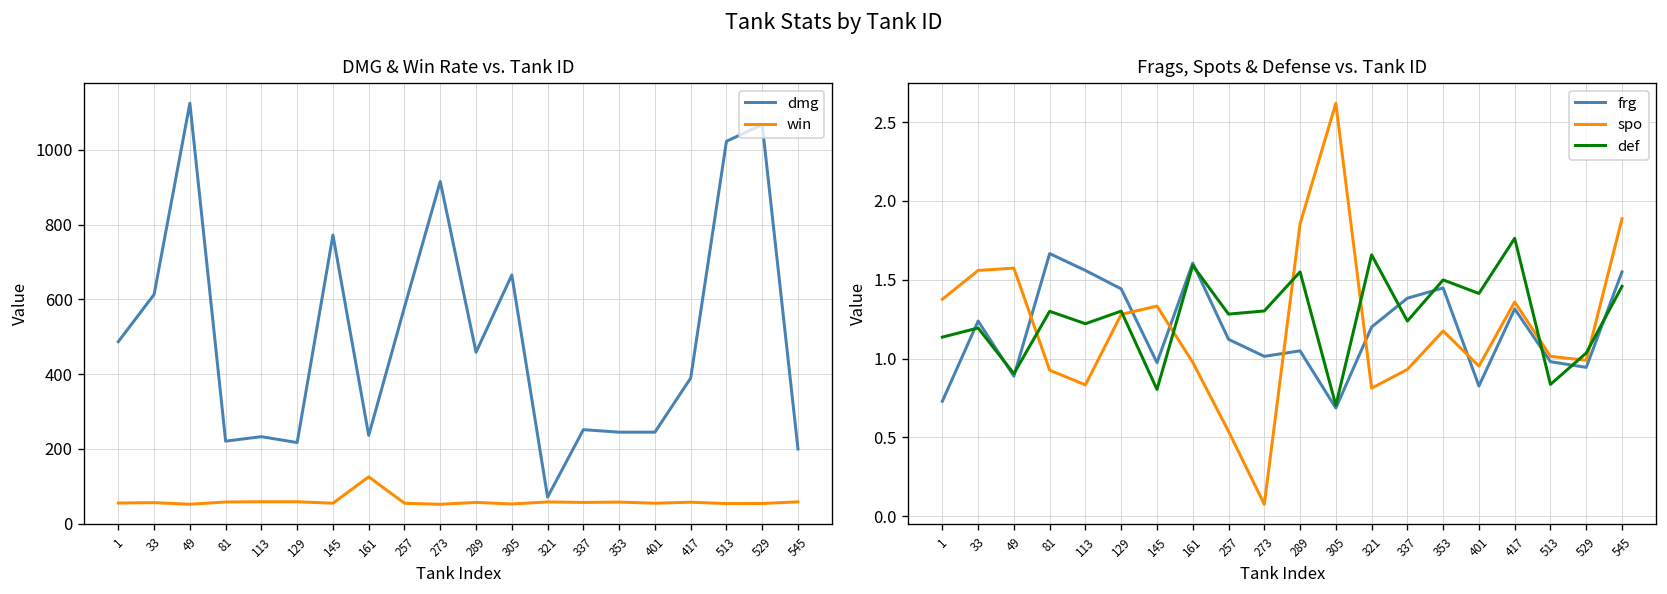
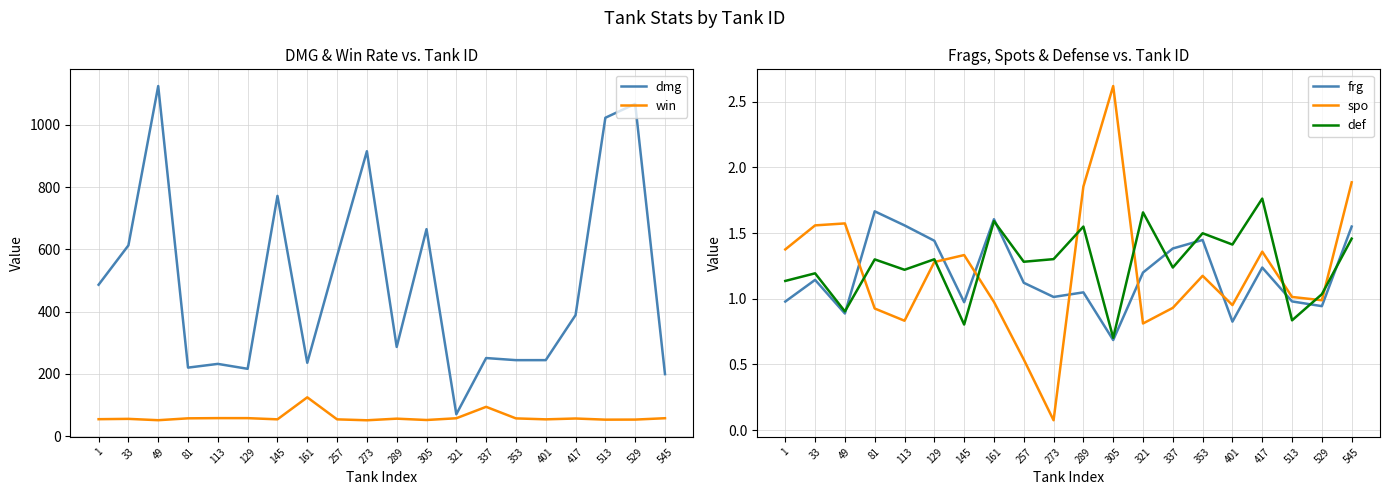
DMG & Win Rate vs. Tank ID, dmg, 289: 460 -> 290
DMG & Win Rate vs. Tank ID, win, 337: 60 -> 90
Frags, Spots & Defense vs. Tank ID, frg, 1: 0.73 -> 0.98
Frags, Spots & Defense vs. Tank ID, frg, 33: 1.24 -> 1.14
Frags, Spots & Defense vs. Tank ID, frg, 417: 1.32 -> 1.24
